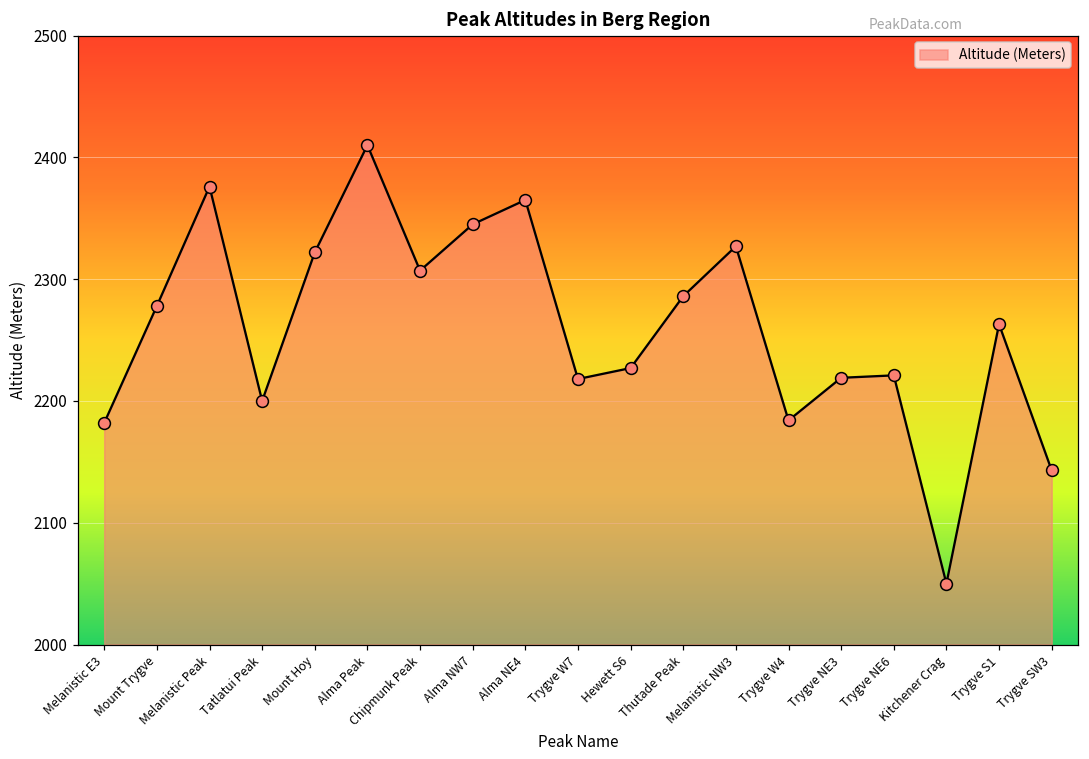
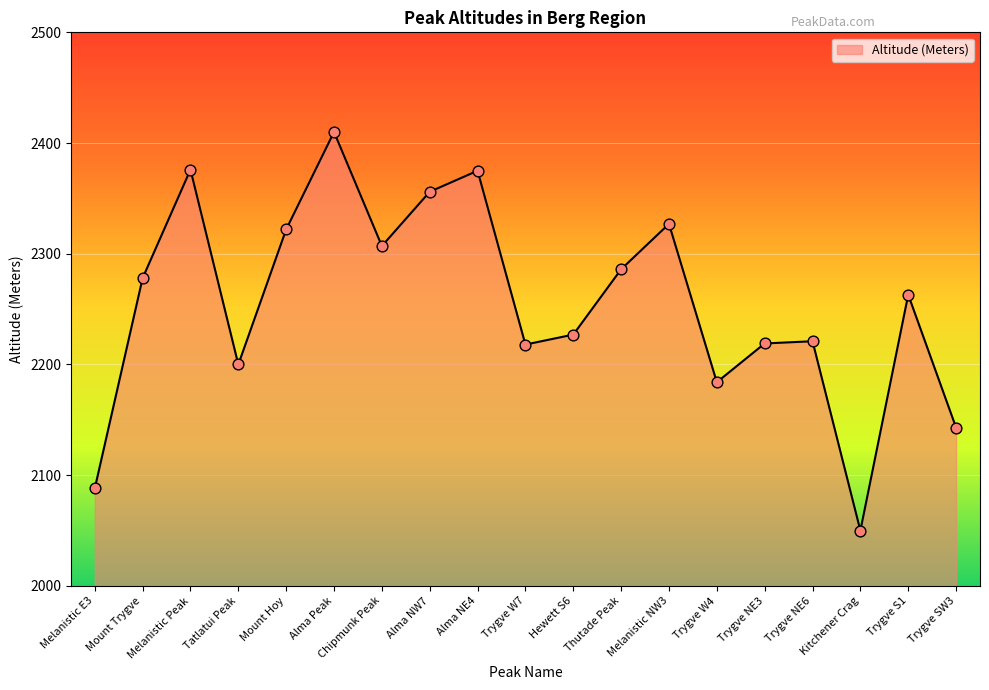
Melanistic E3: 2182 -> 2088
Alma NW7: 2345 -> 2356
Alma NE4: 2365 -> 2375
